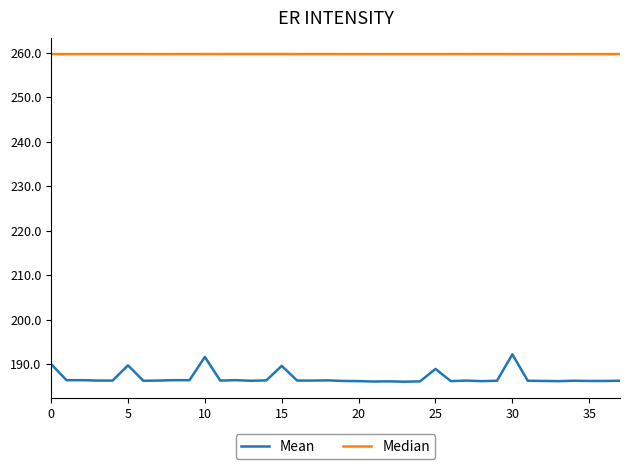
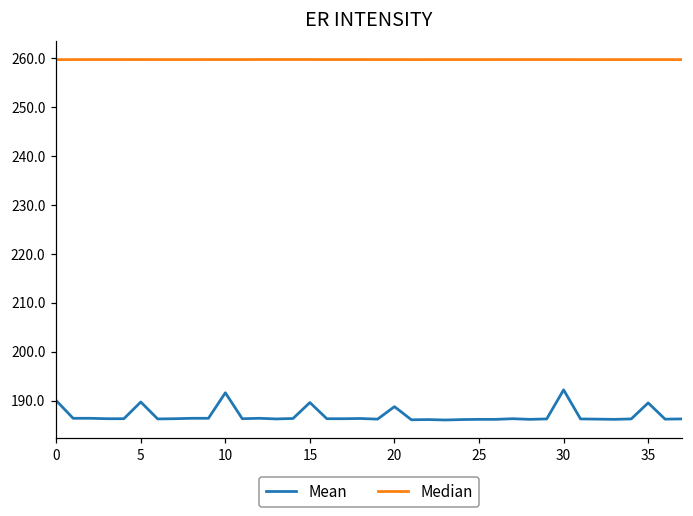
Mean, 20: 186 -> 189
Mean, 25: 189 -> 186
Mean, 35: 186 -> 190
